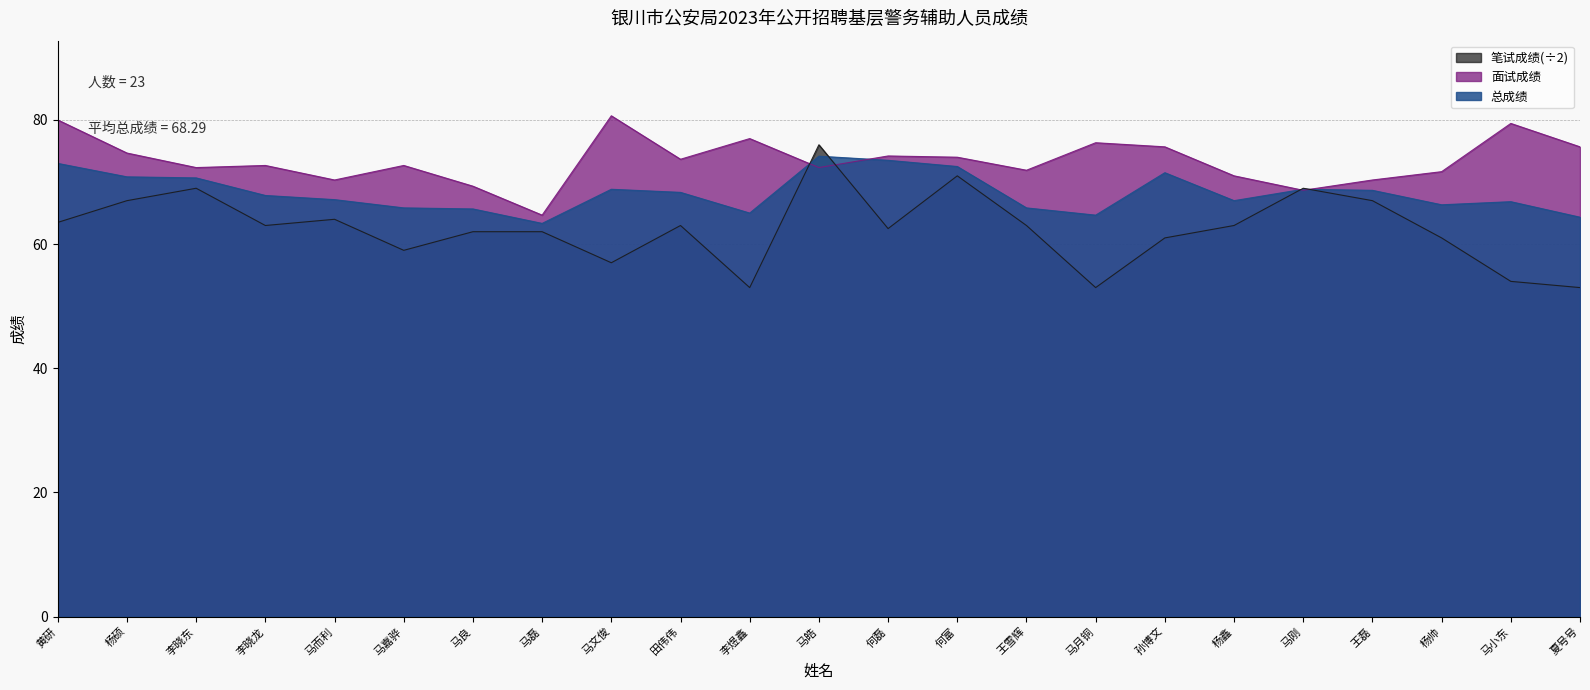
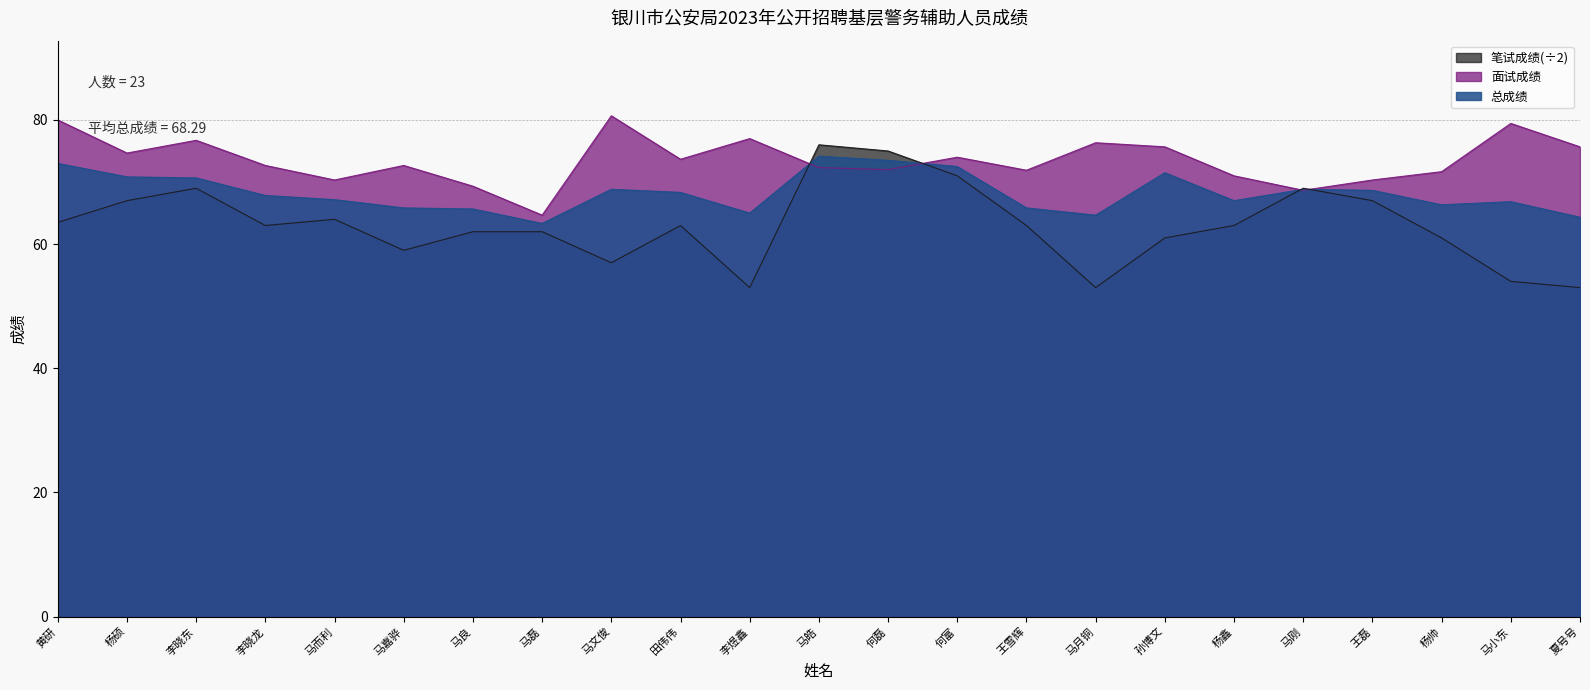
面试成绩, 李晓东: 72 -> 77
笔试成绩(÷2), 何磊: 63 -> 75
面试成绩, 何磊: 74 -> 72
